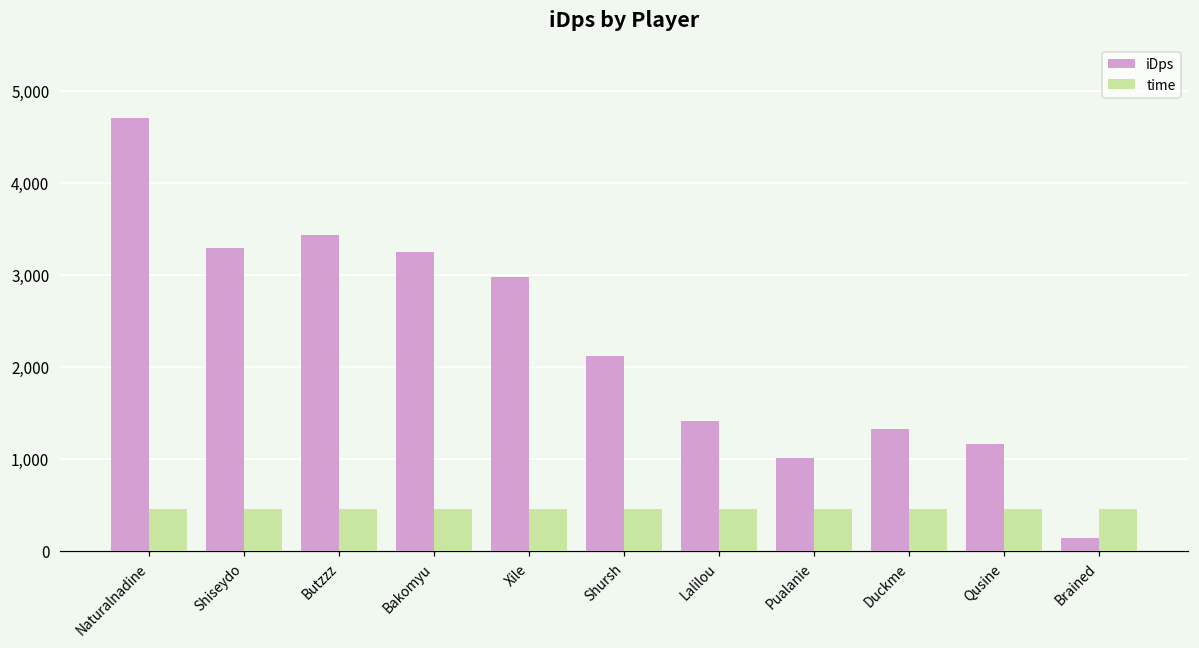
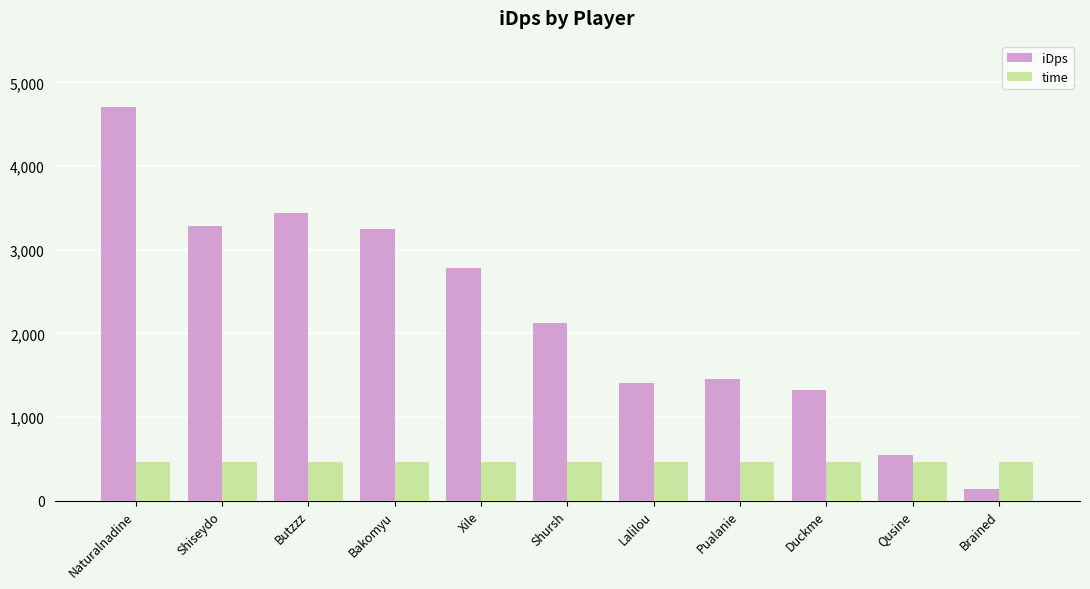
iDps, Xile: 3,000 -> 2,800
iDps, Pualanie: 1,000 -> 1,500
iDps, Qusine: 1,200 -> 500
